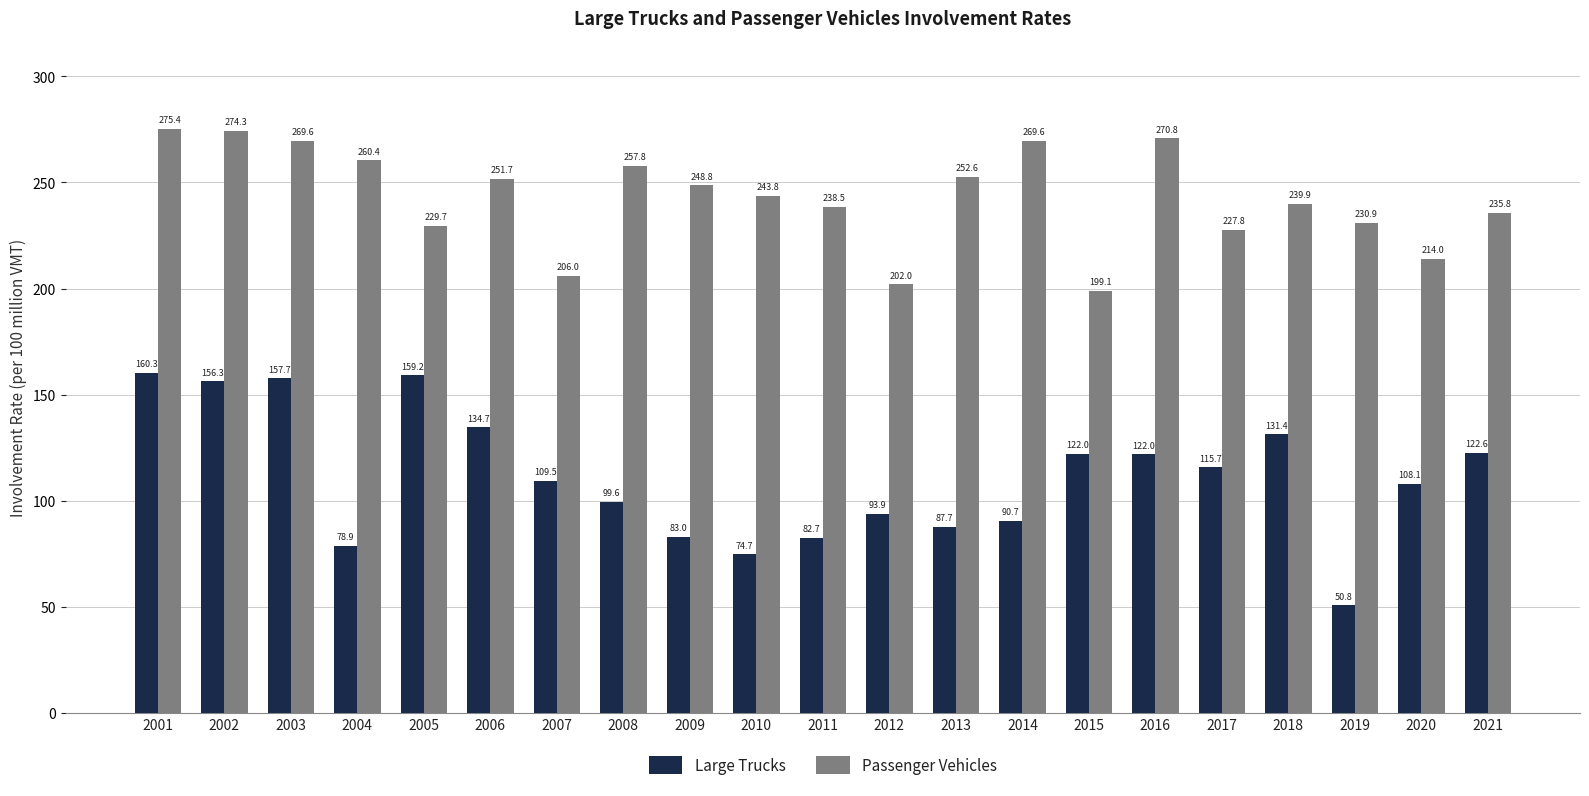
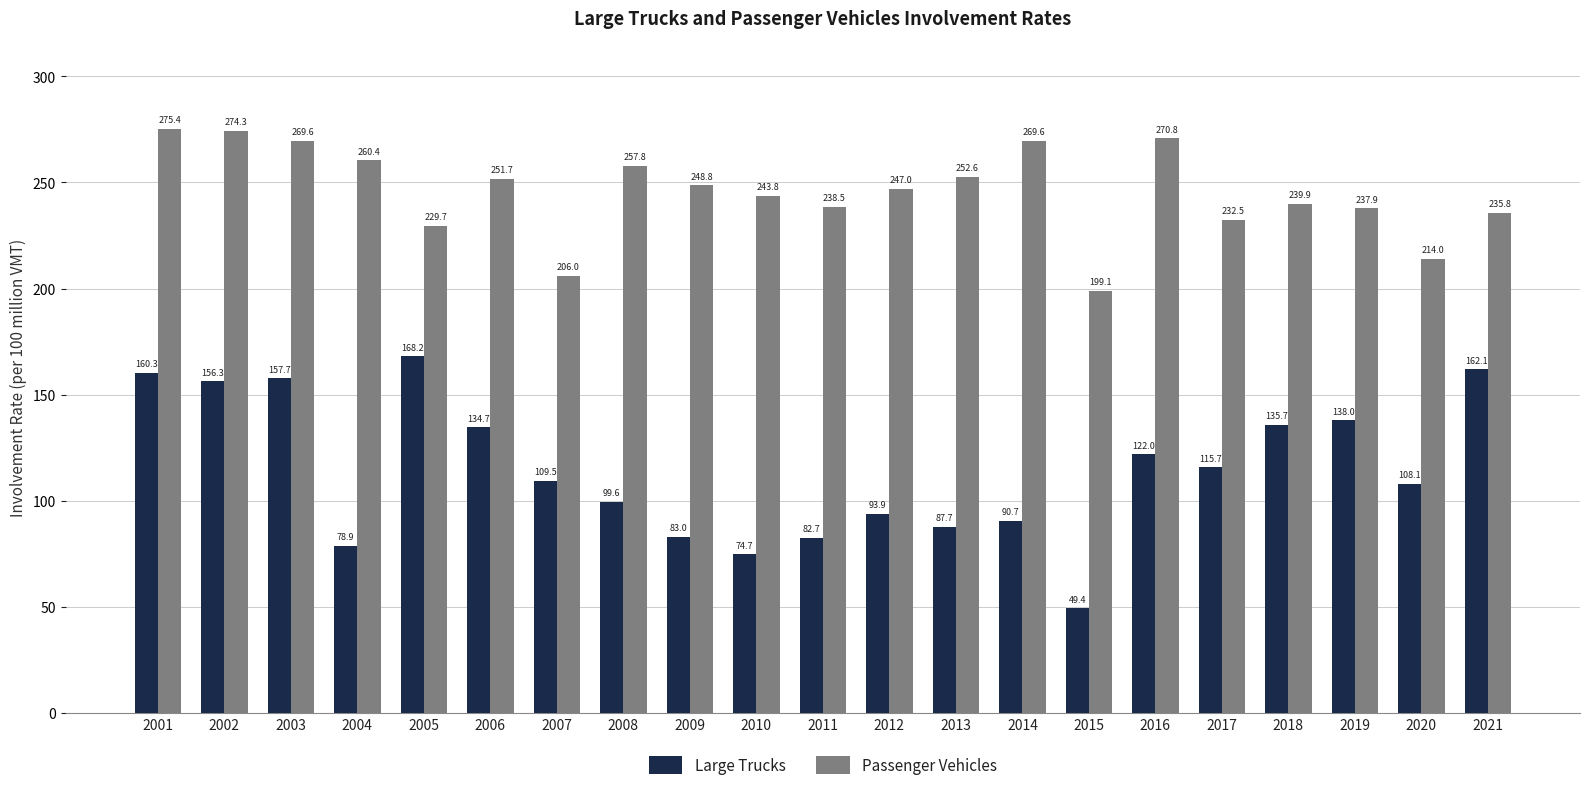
Large Trucks, 2005: 159.2 -> 168.2
Passenger Vehicles, 2012: 202.0 -> 247.0
Large Trucks, 2015: 122.0 -> 49.4
Passenger Vehicles, 2017: 227.8 -> 232.5
Large Trucks, 2018: 131.4 -> 135.7
Large Trucks, 2019: 50.8 -> 138.0
Passenger Vehicles, 2019: 230.9 -> 237.9
Large Trucks, 2021: 122.6 -> 162.1
